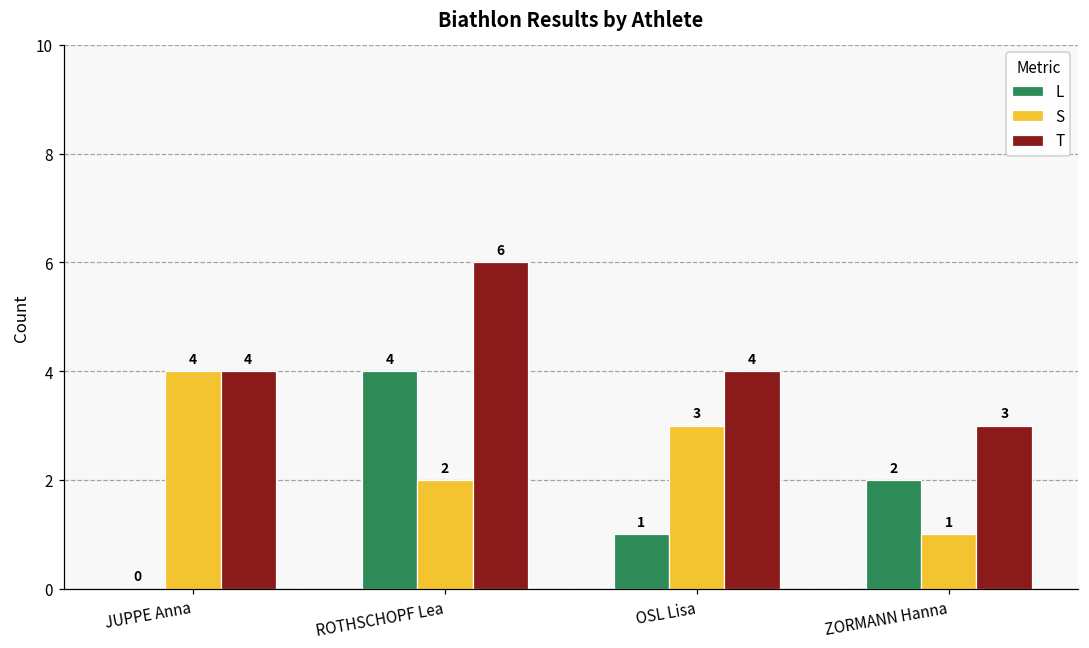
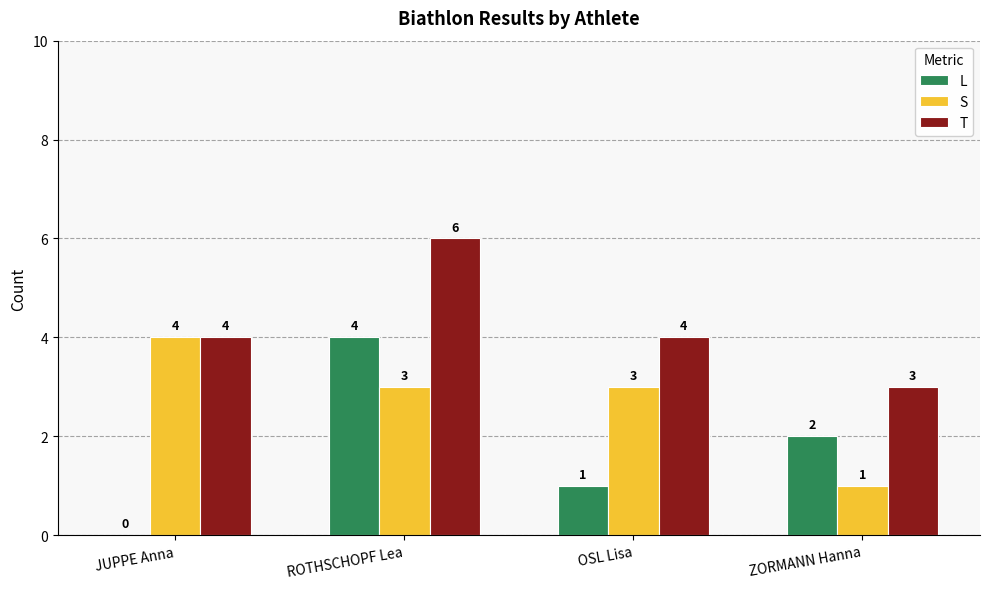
S, ROTHSCHOPF Lea: 2 -> 3
